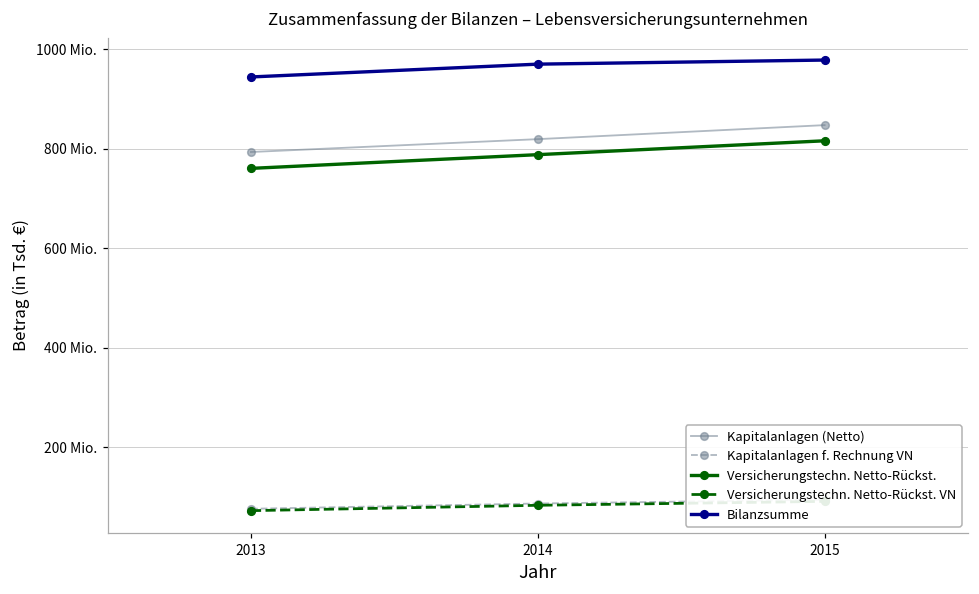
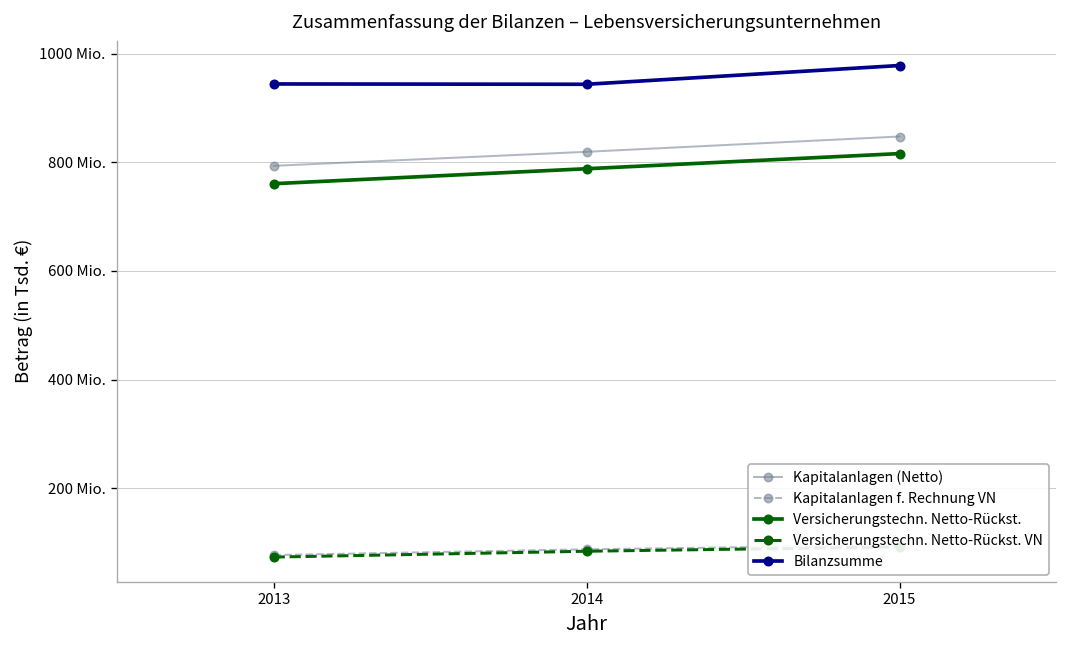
Bilanzsumme, 2014: 970 Mio. -> 940 Mio.
